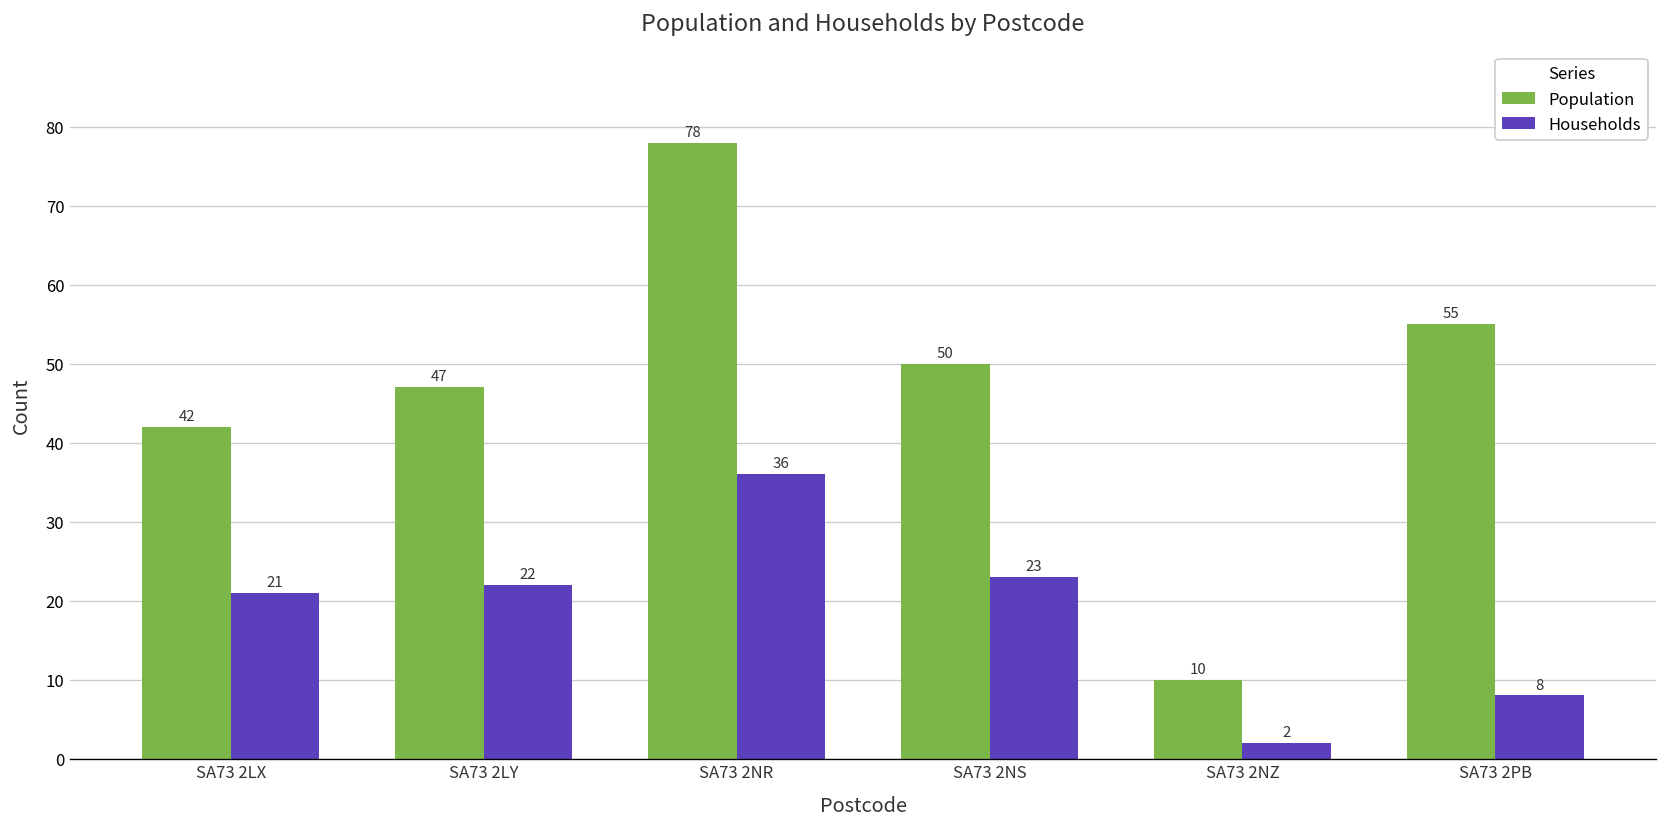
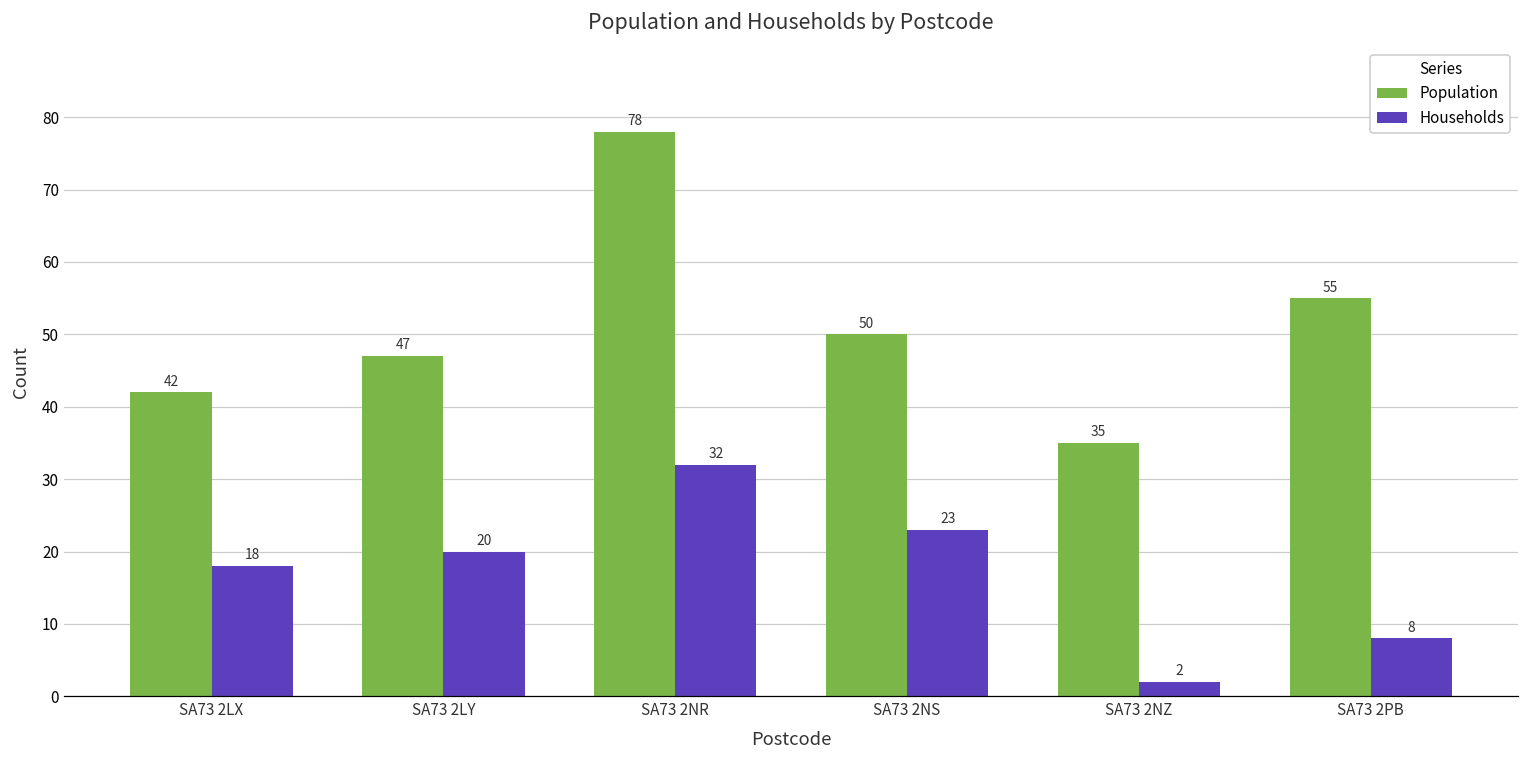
Households, SA73 2LX: 21 -> 18
Households, SA73 2LY: 22 -> 20
Households, SA73 2NR: 36 -> 32
Population, SA73 2NZ: 10 -> 35
